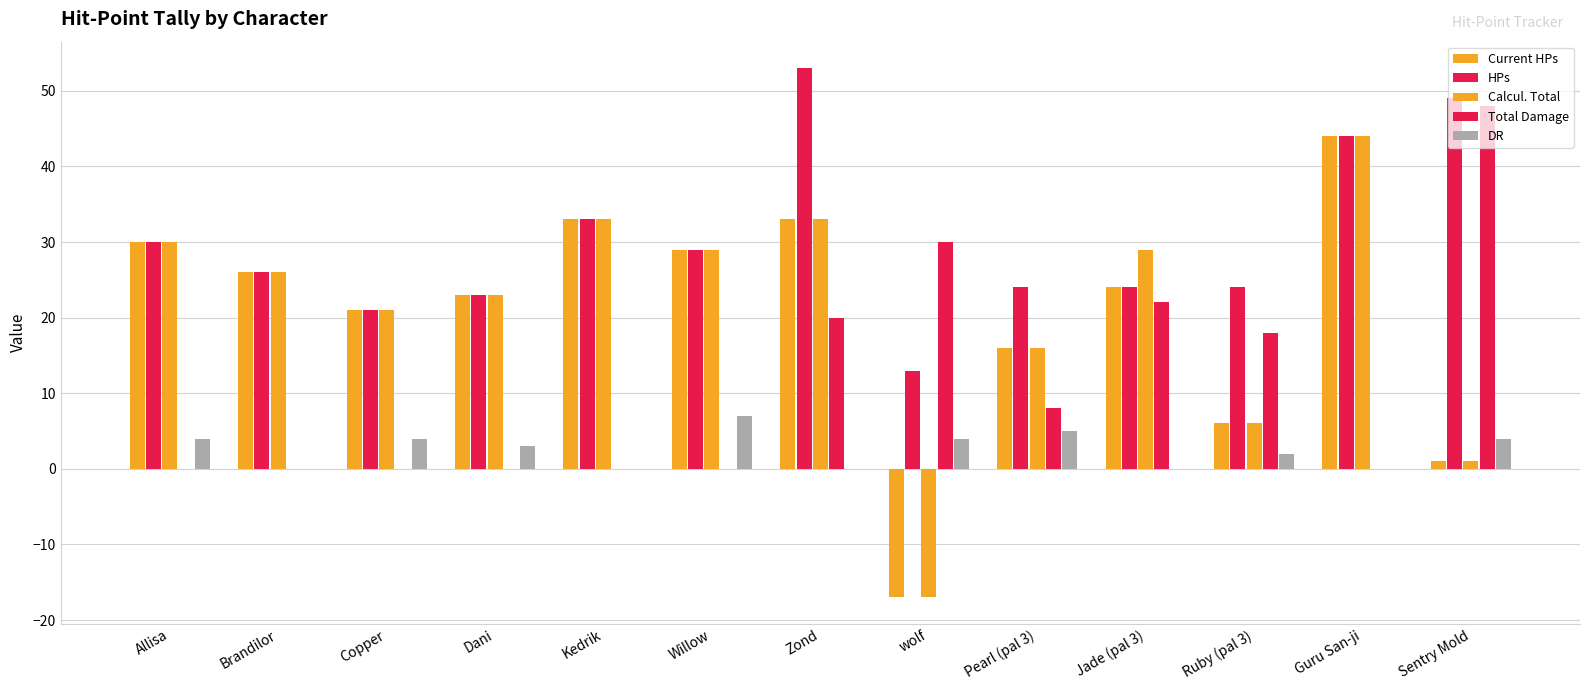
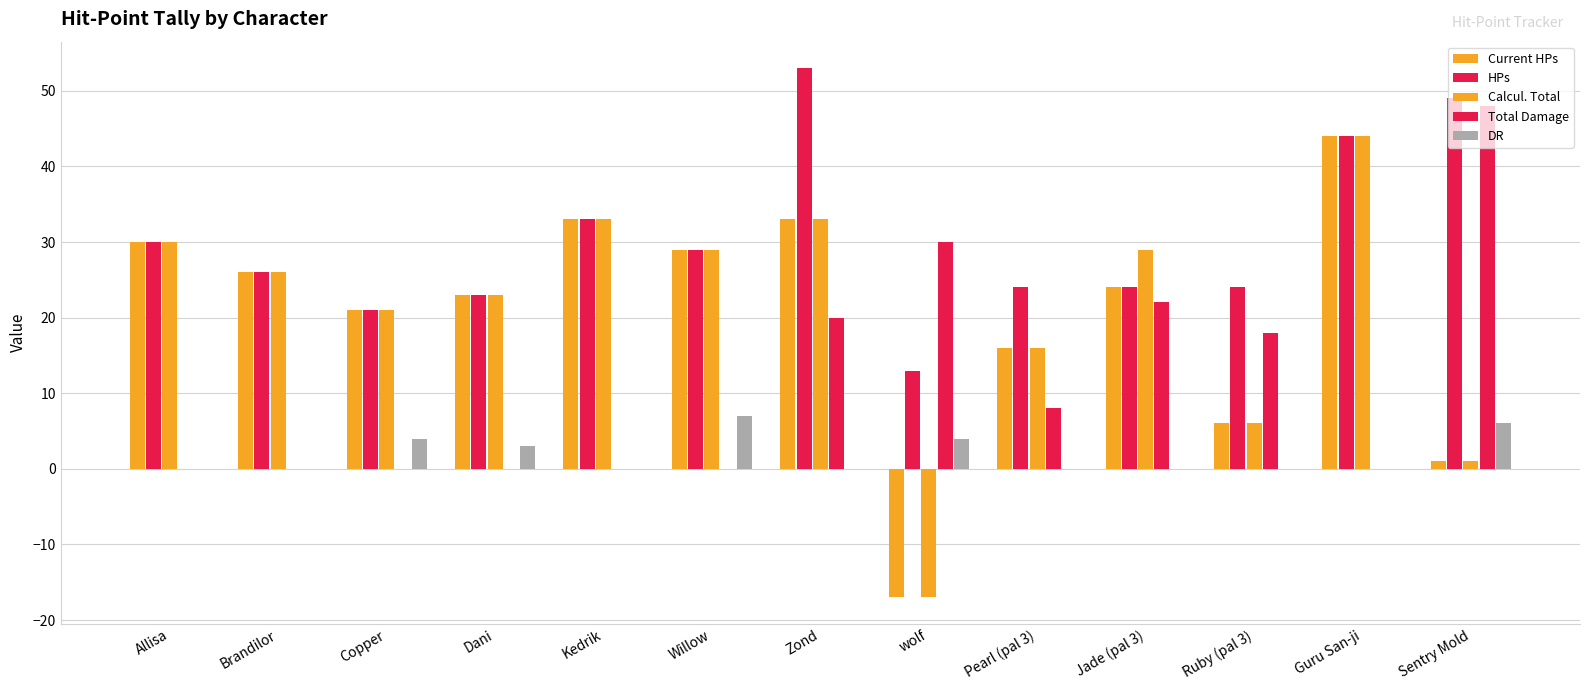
DR, Allisa: 4 -> 0
DR, Pearl (pal 3): 5 -> 0
DR, Ruby (pal 3): 2 -> 0
DR, Sentry Mold: 4 -> 6
